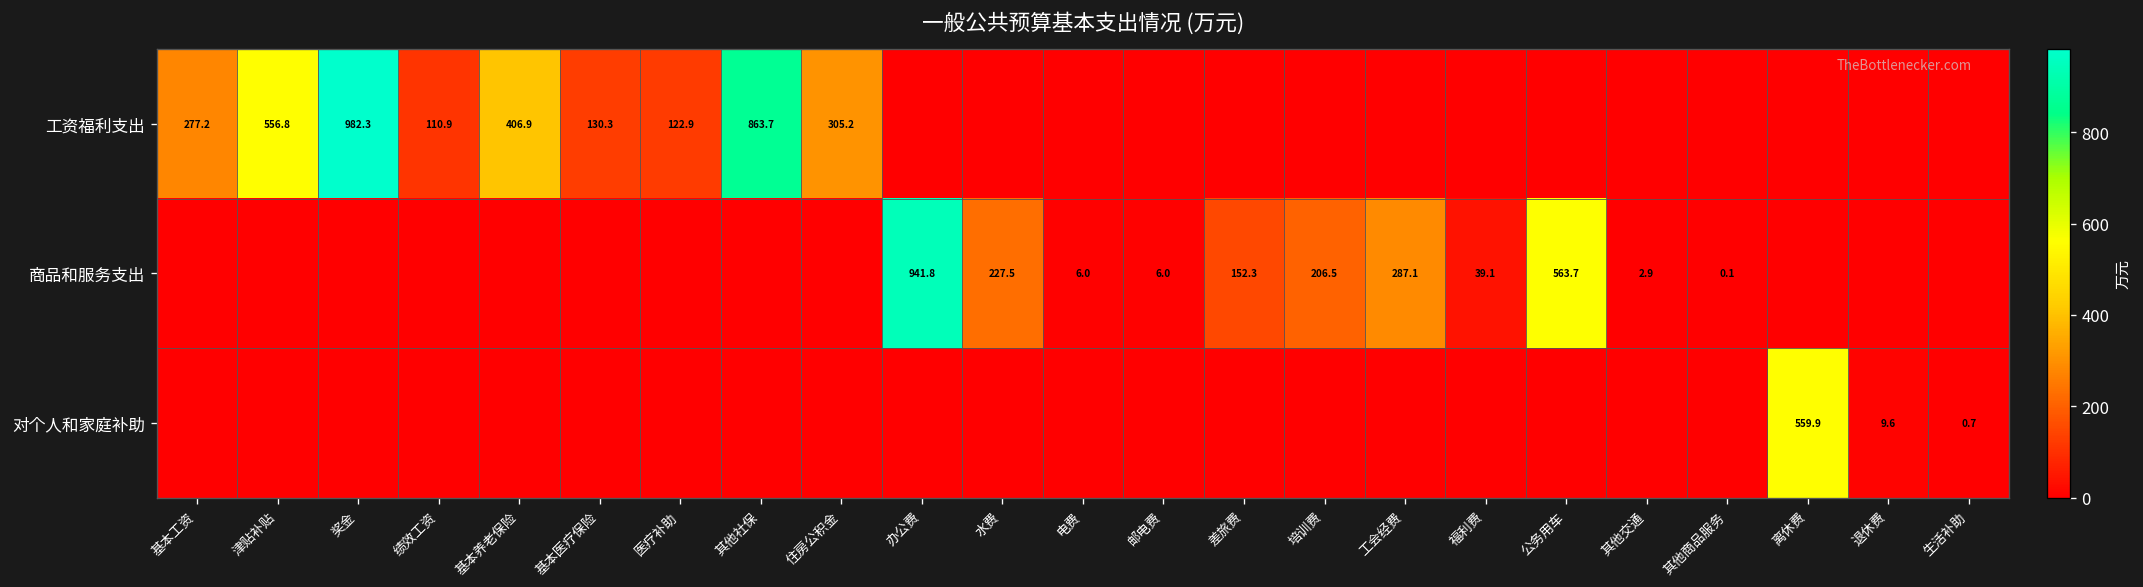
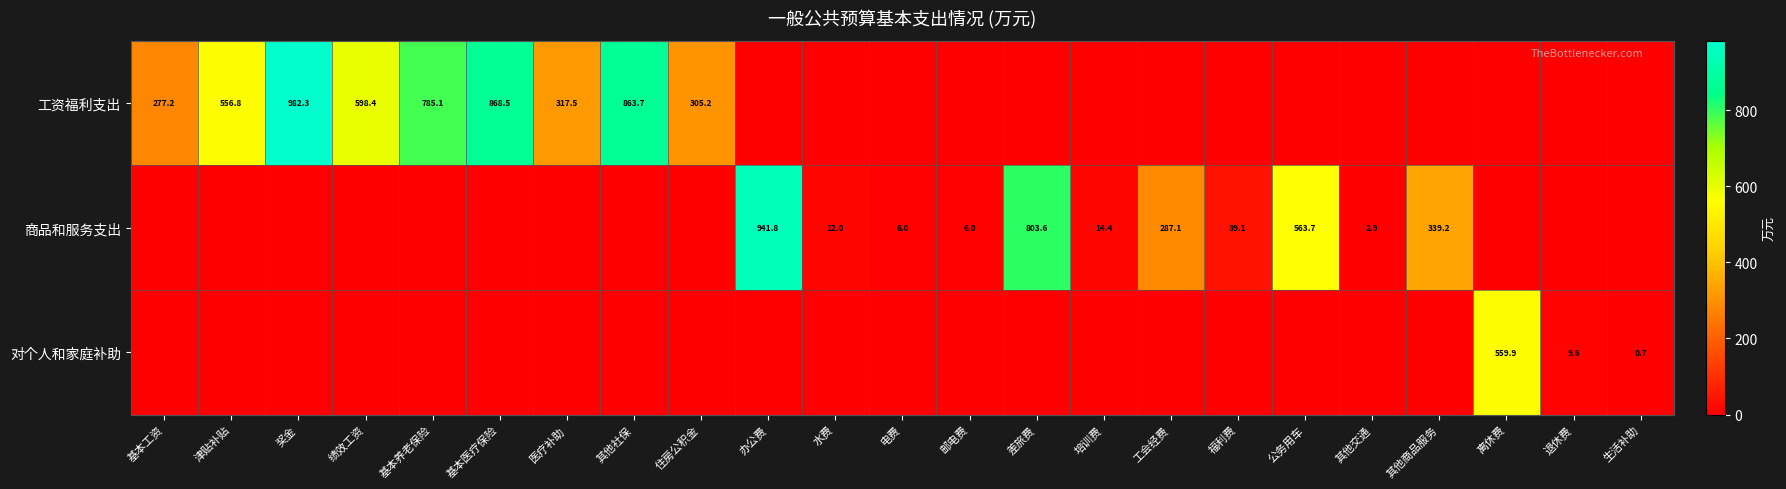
工资福利支出, 绩效工资: 110.9 -> 598.4
工资福利支出, 基本养老保险: 406.9 -> 785.1
工资福利支出, 基本医疗保险: 130.3 -> 868.5
工资福利支出, 医疗补助: 122.9 -> 317.5
商品和服务支出, 水费: 227.5 -> 12.0
商品和服务支出, 差旅费: 152.3 -> 803.6
商品和服务支出, 培训费: 206.5 -> 14.4
商品和服务支出, 其他商品服务: 0.1 -> 339.2
